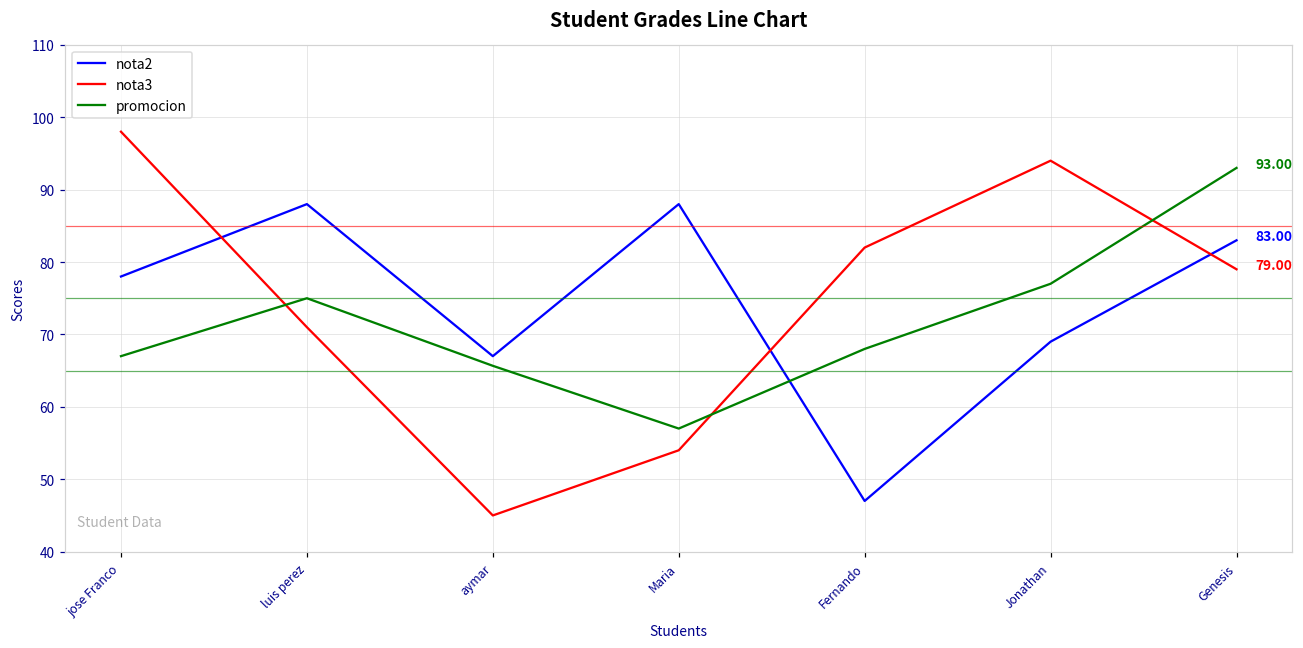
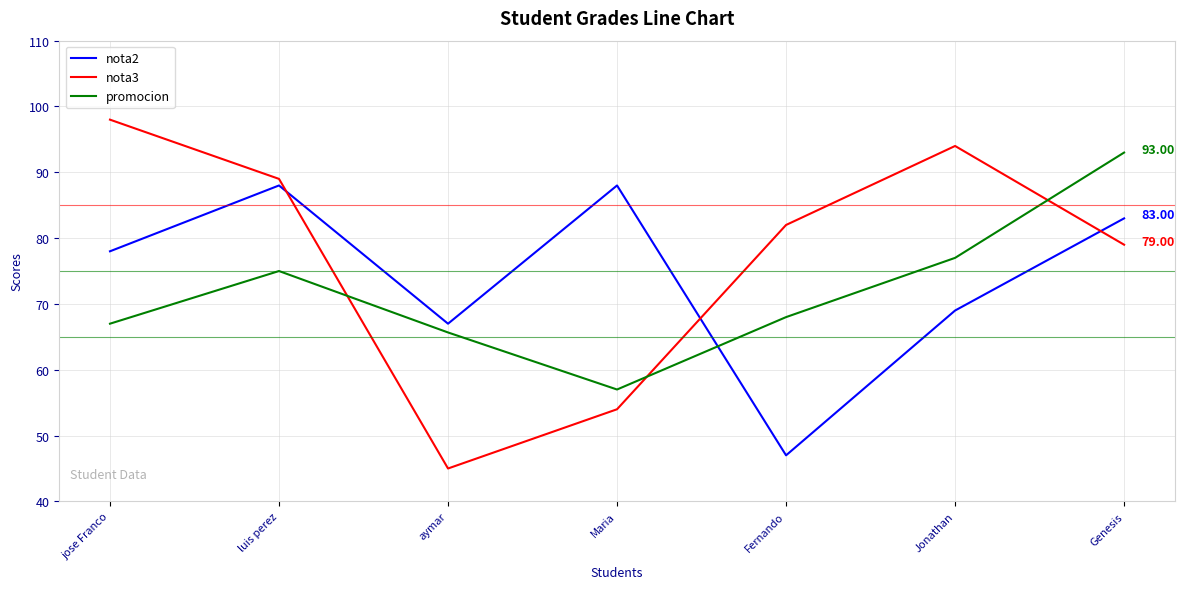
nota3, luis perez: 71 -> 89
